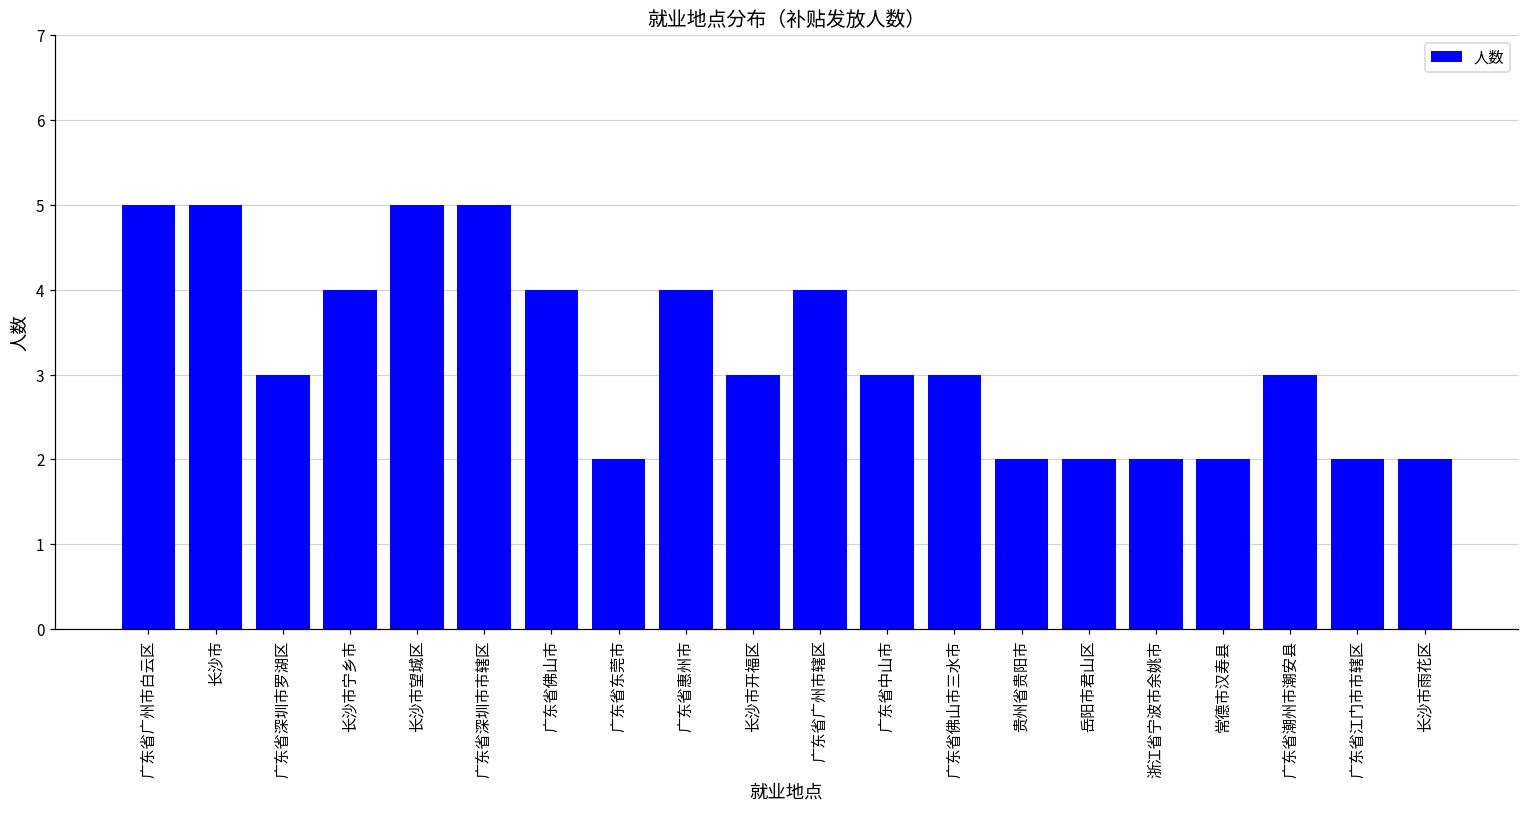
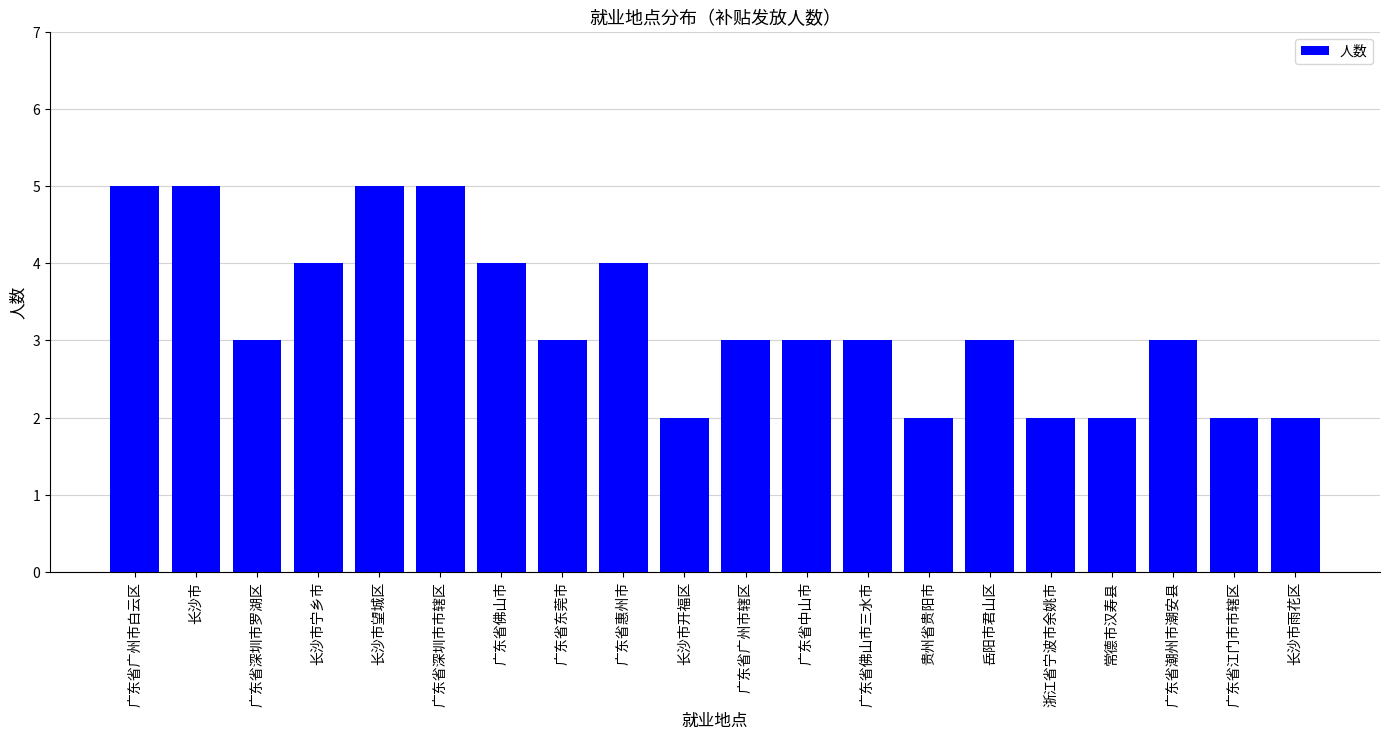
广东省东莞市: 2 -> 3
长沙市开福区: 3 -> 2
广东省广州市辖区: 4 -> 3
岳阳市君山区: 2 -> 3
